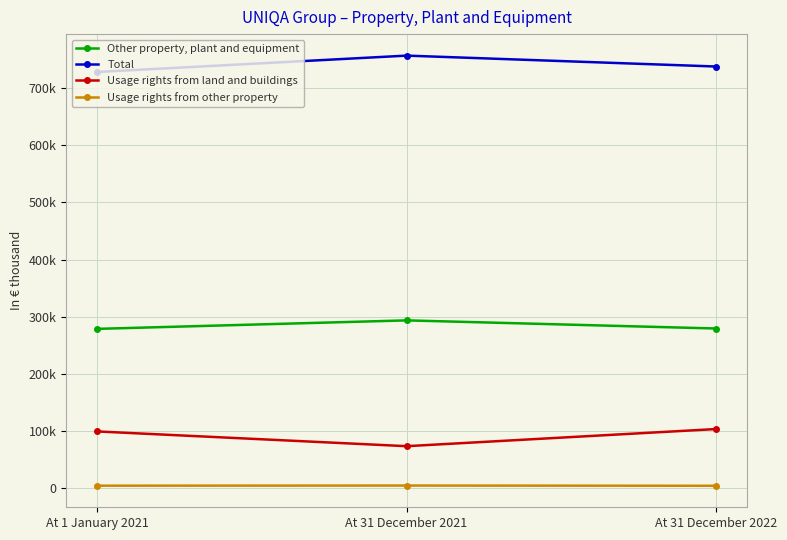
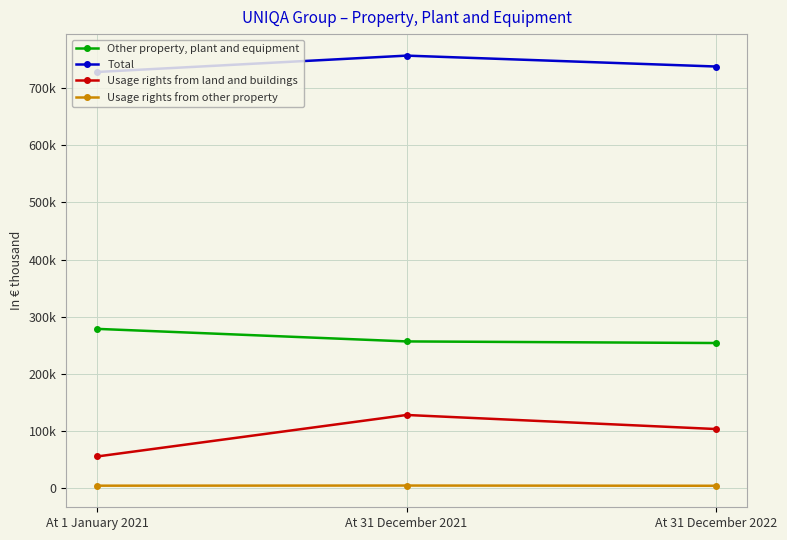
Usage rights from land and buildings, At 1 January 2021: 100000 -> 60000
Other property, plant and equipment, At 31 December 2021: 290000 -> 260000
Usage rights from land and buildings, At 31 December 2021: 70000 -> 130000
Other property, plant and equipment, At 31 December 2022: 280000 -> 250000
